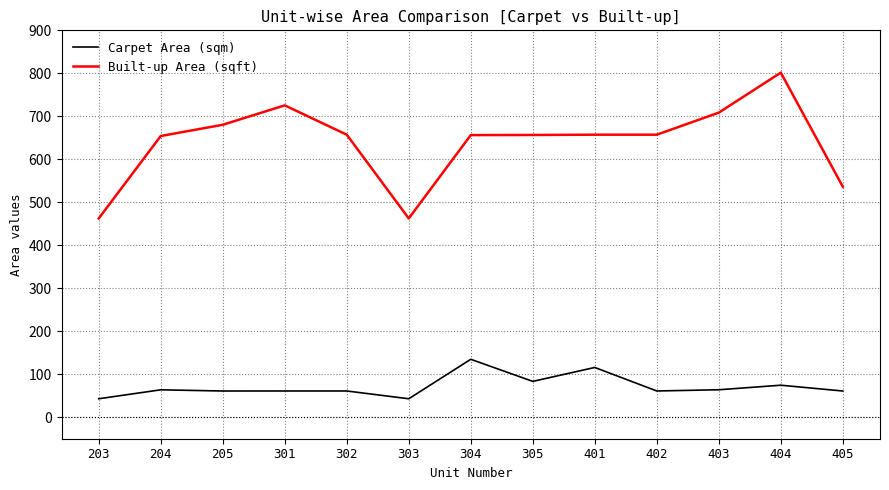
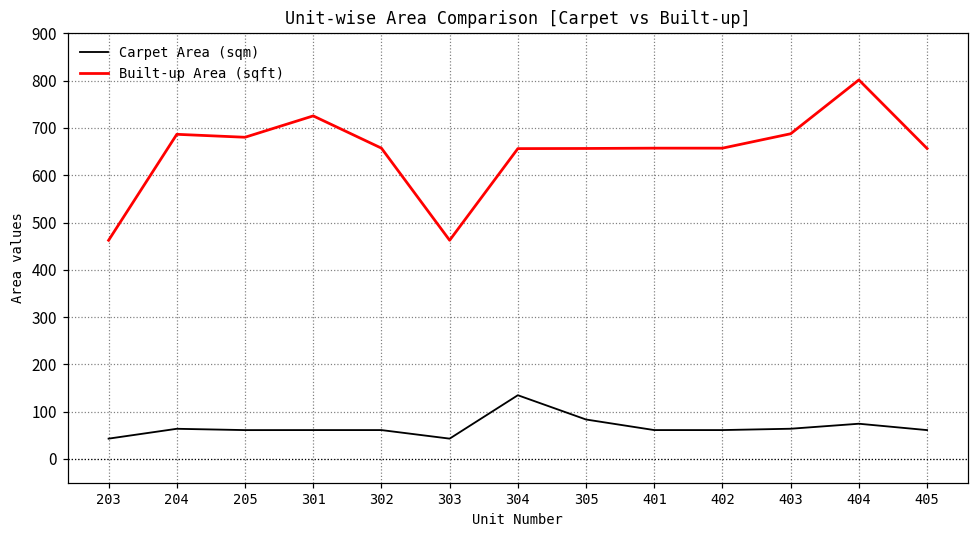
Built-up Area (sqft), 204: 650 -> 690
Carpet Area (sqm), 401: 120 -> 60
Built-up Area (sqft), 403: 710 -> 690
Built-up Area (sqft), 405: 540 -> 660
